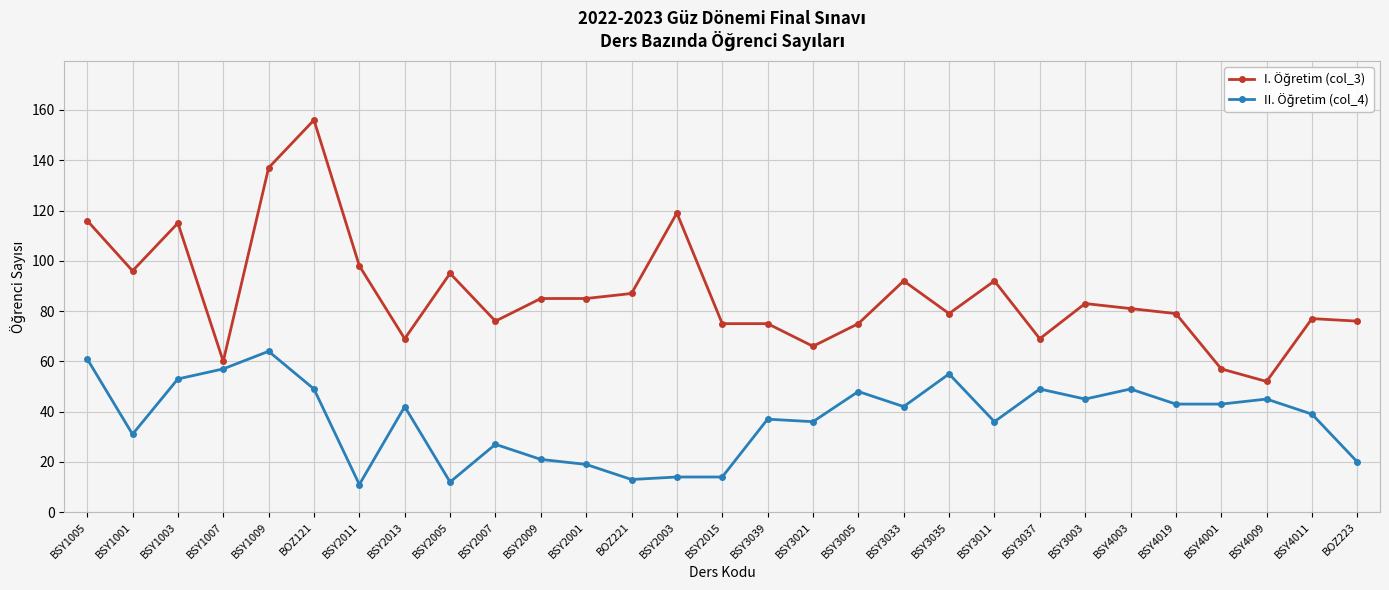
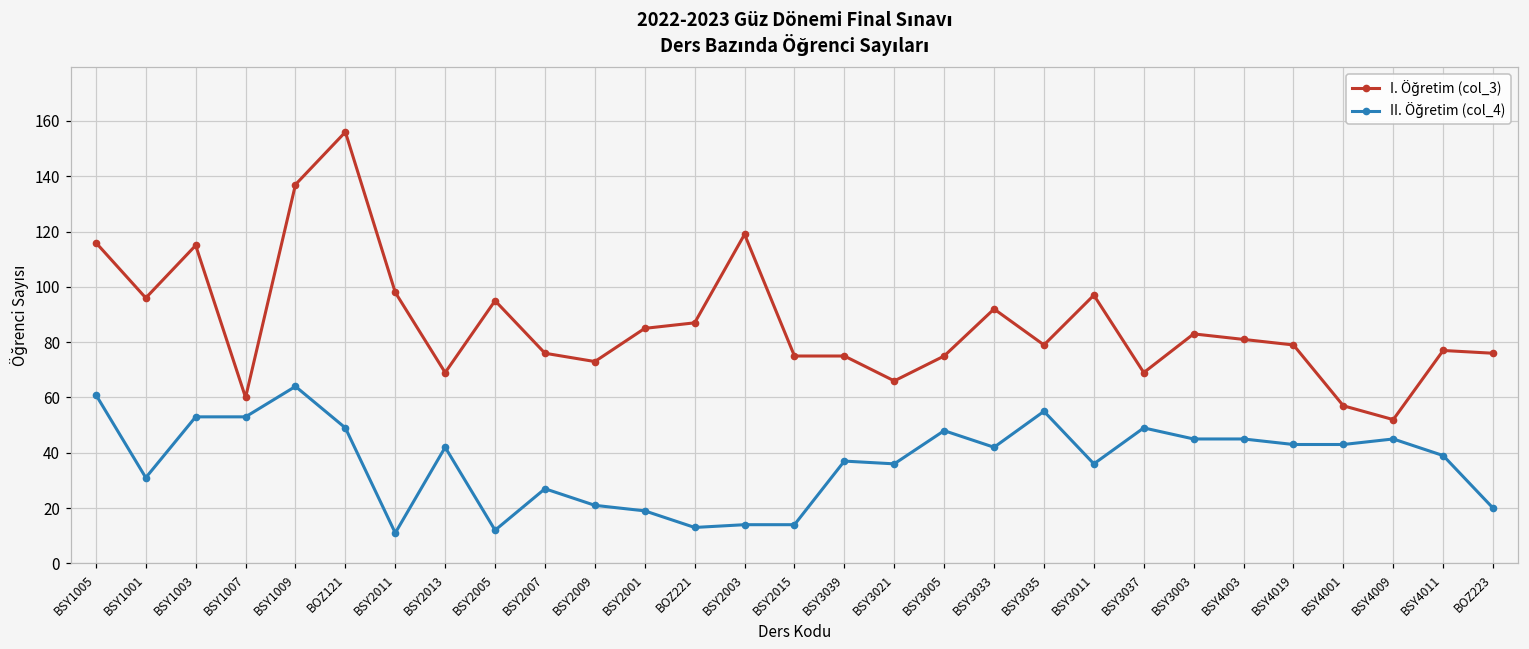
II. Öğretim (col_4), BSY1007: 57 -> 53
I. Öğretim (col_3), BSY2009: 85 -> 73
I. Öğretim (col_3), BSY3011: 92 -> 97
II. Öğretim (col_4), BSY4003: 49 -> 45
